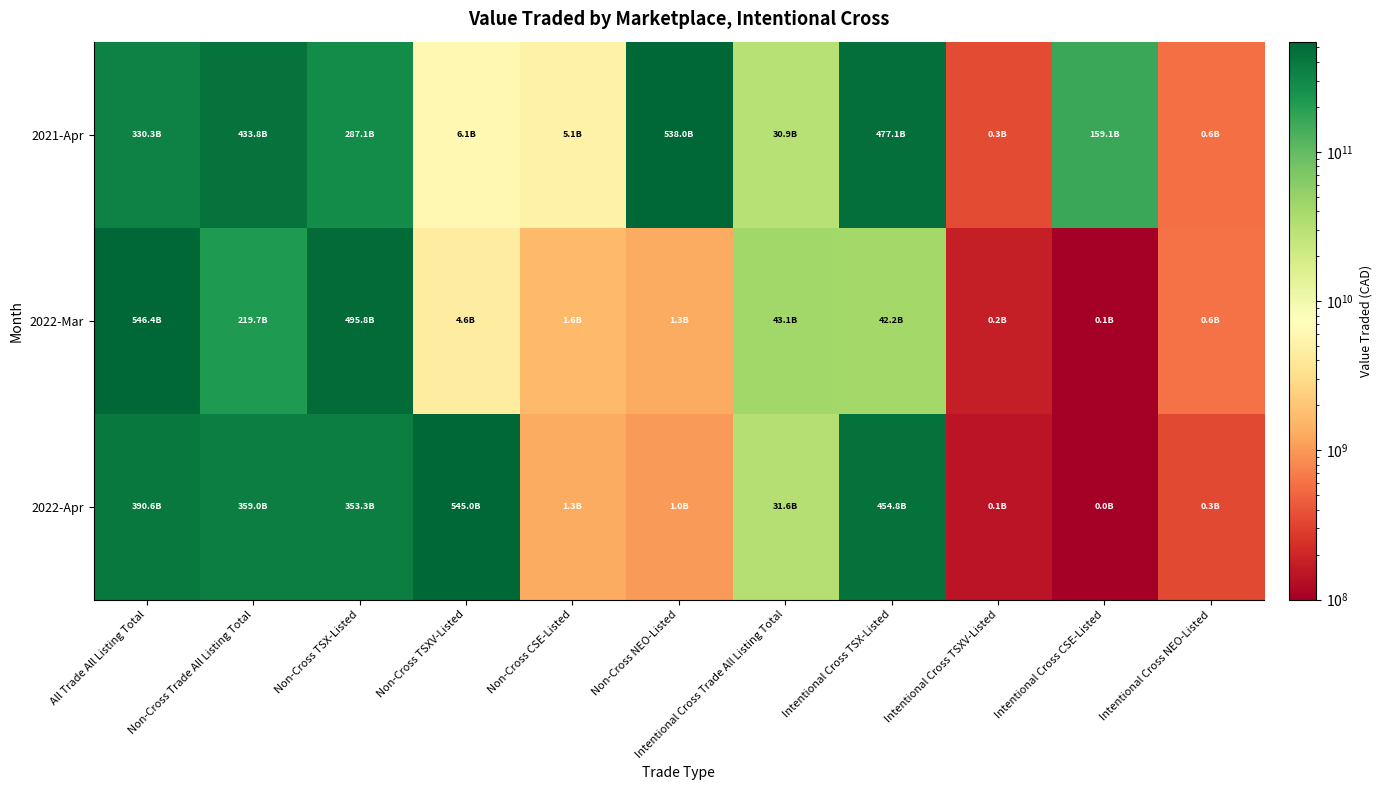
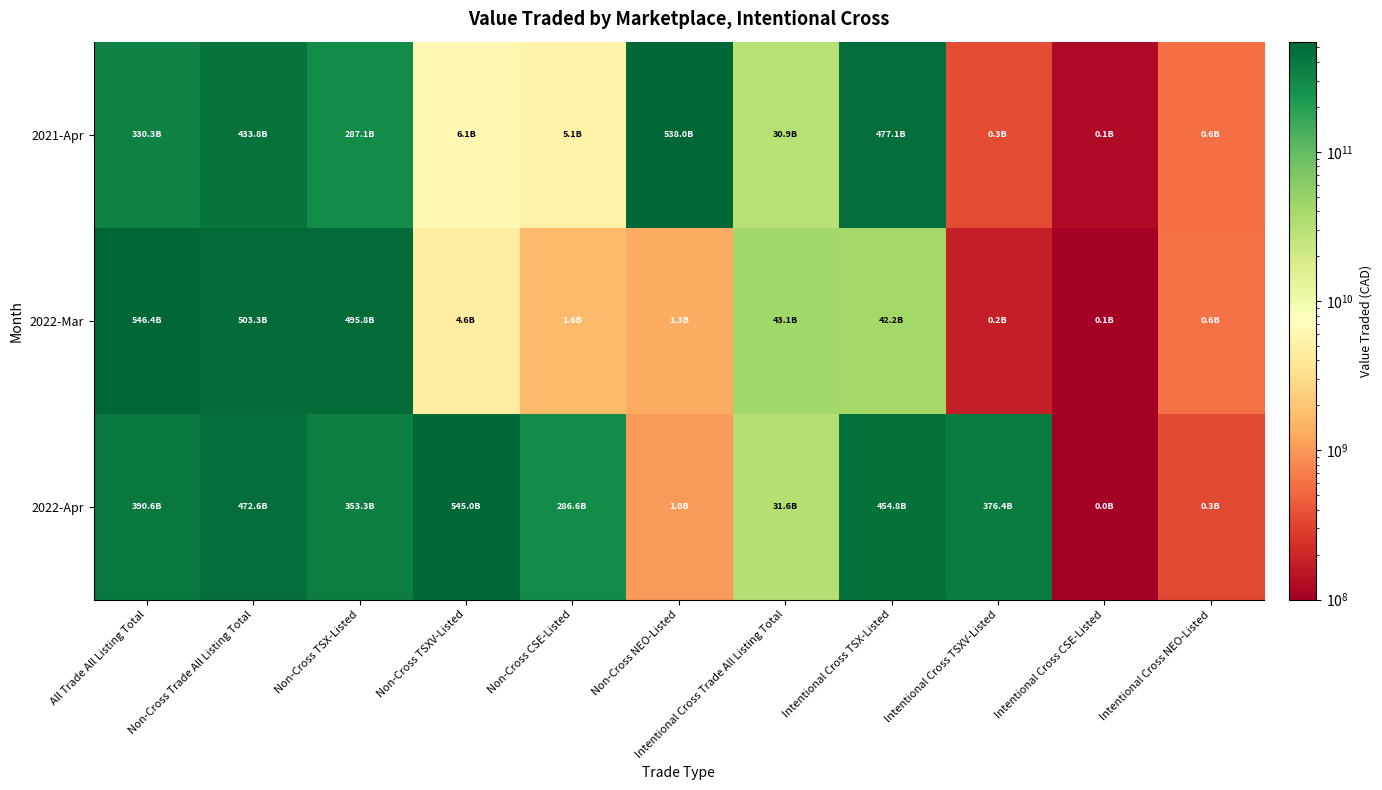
2021-Apr, Intentional Cross CSE-Listed: 159.1B -> 0.1B
2022-Mar, Non-Cross Trade All Listing Total: 219.7B -> 503.3B
2022-Apr, Non-Cross Trade All Listing Total: 359.0B -> 472.6B
2022-Apr, Non-Cross CSE-Listed: 1.3B -> 286.6B
2022-Apr, Intentional Cross TSXV-Listed: 0.1B -> 376.4B
